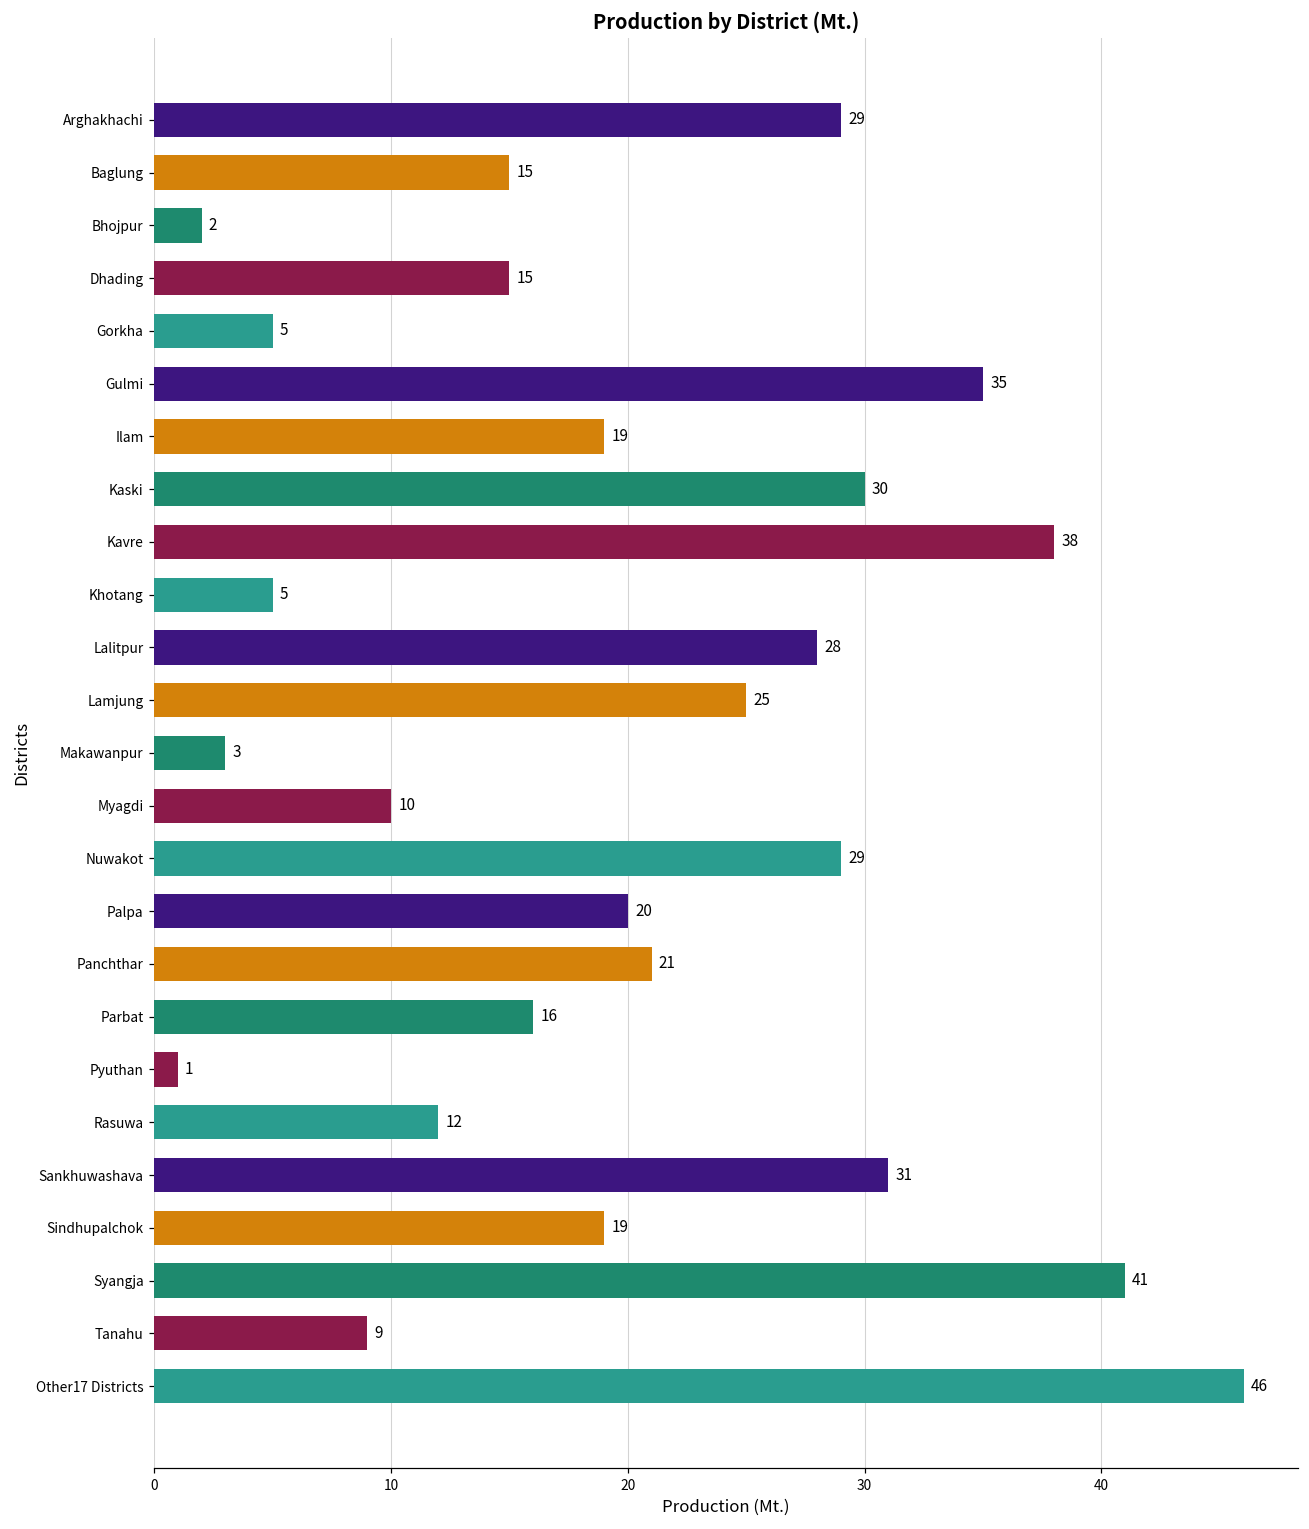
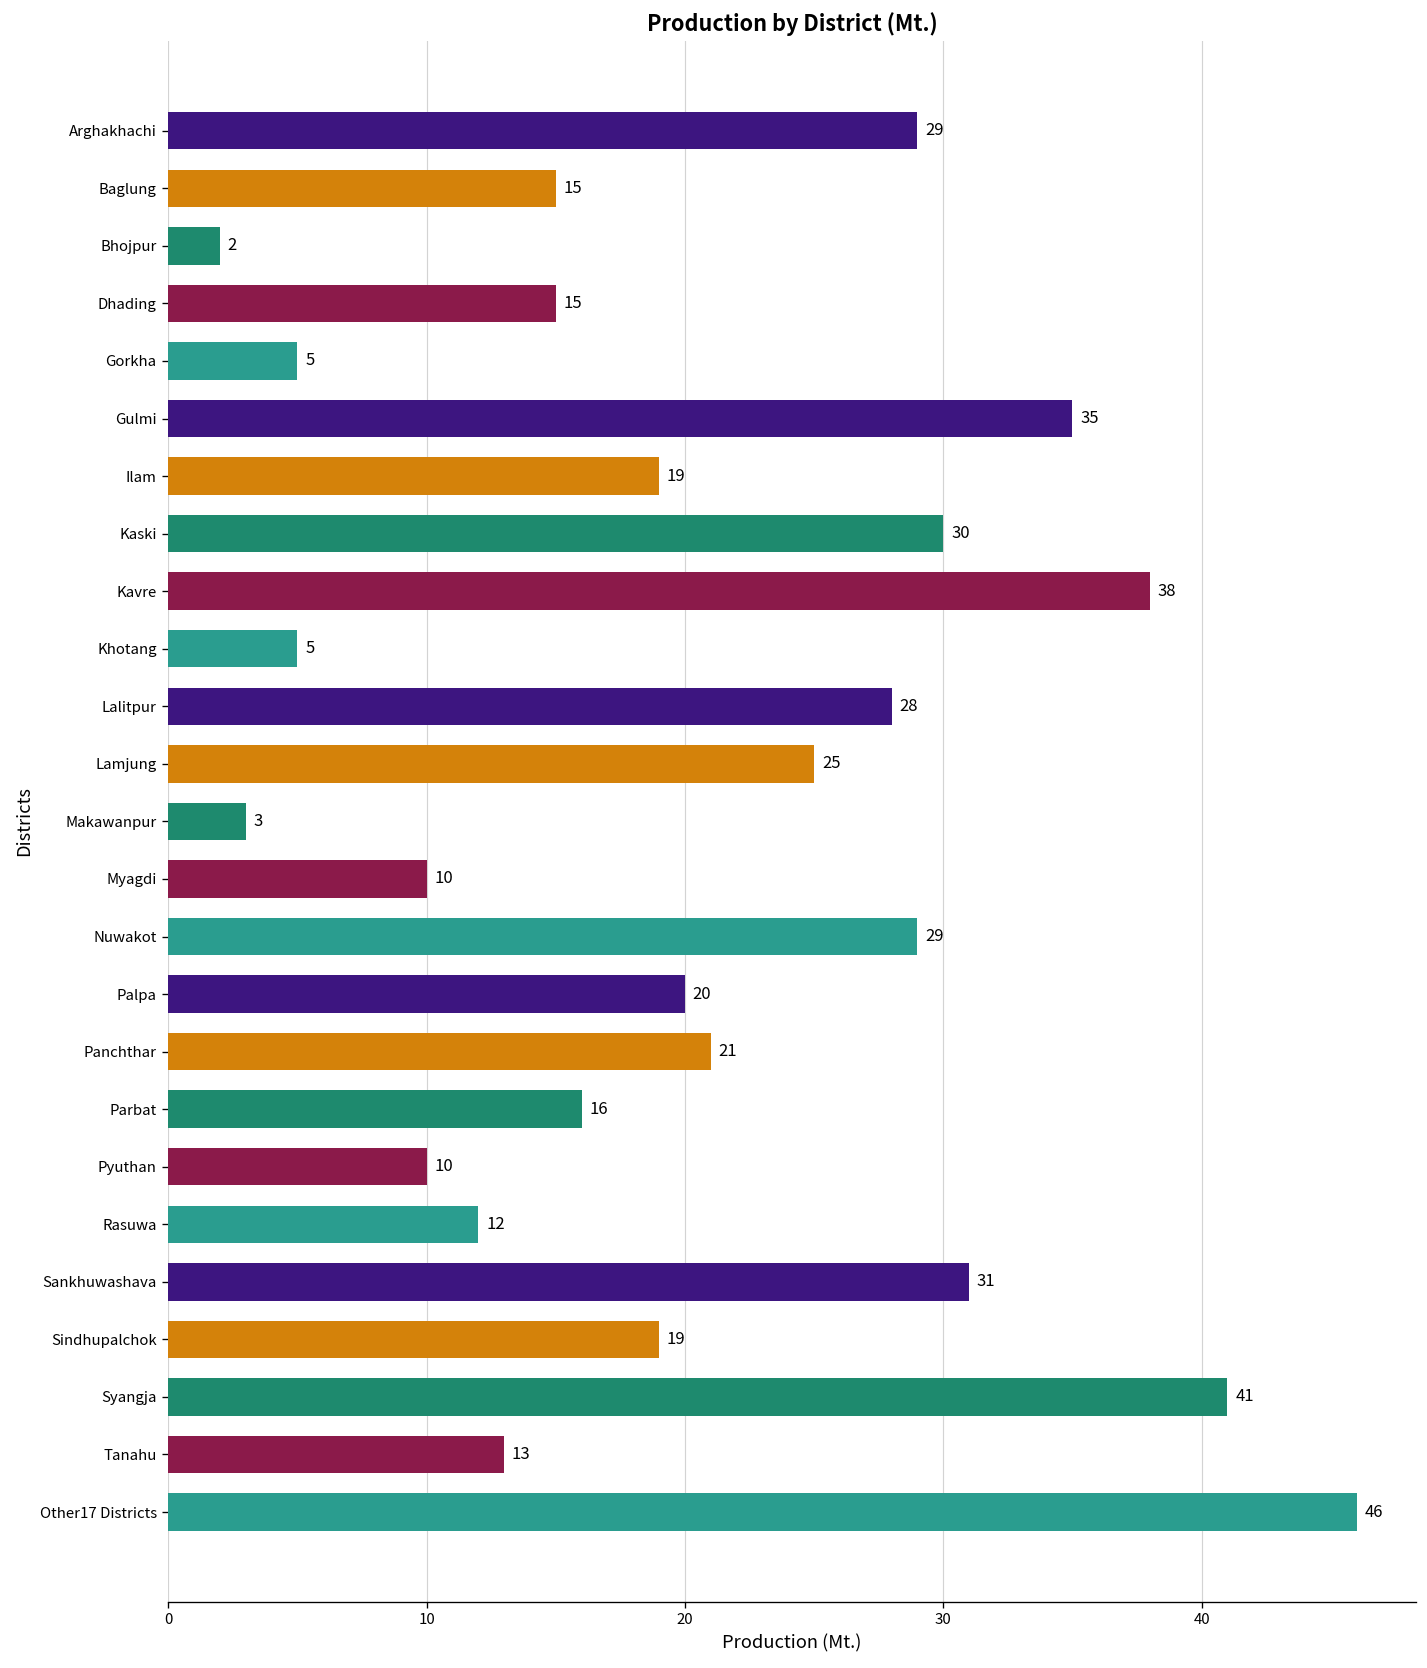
Pyuthan: 1 -> 10
Tanahu: 9 -> 13
